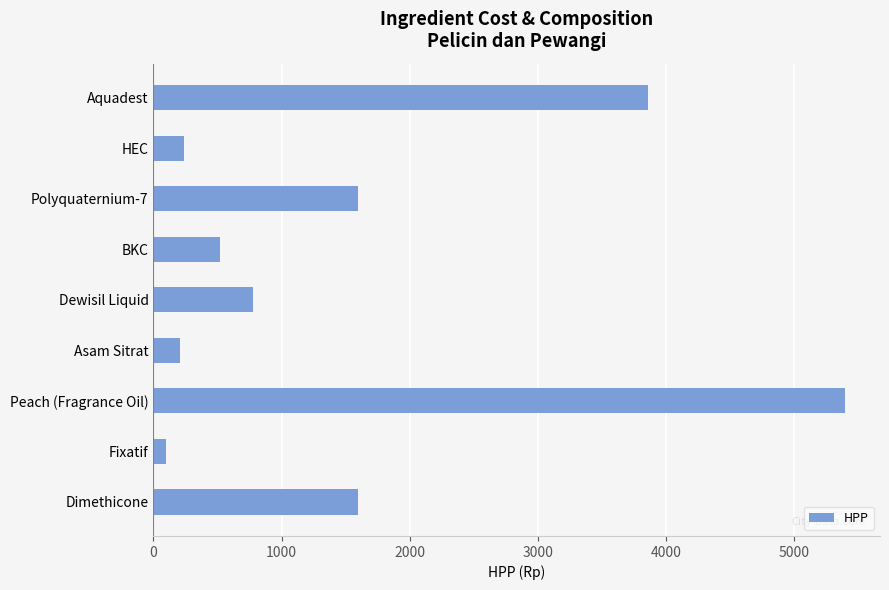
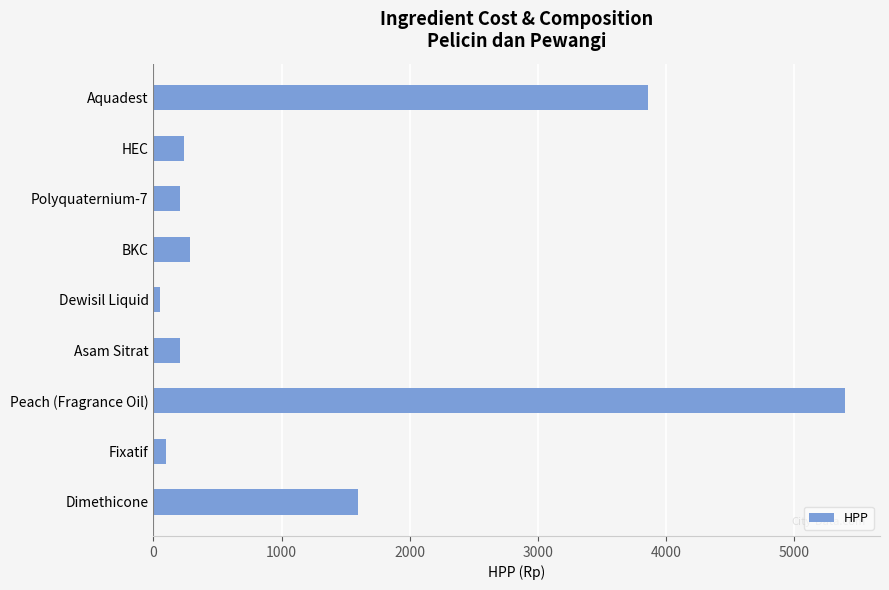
Polyquaternium-7: 1600 -> 210
BKC: 520 -> 280
Dewisil Liquid: 780 -> 50
